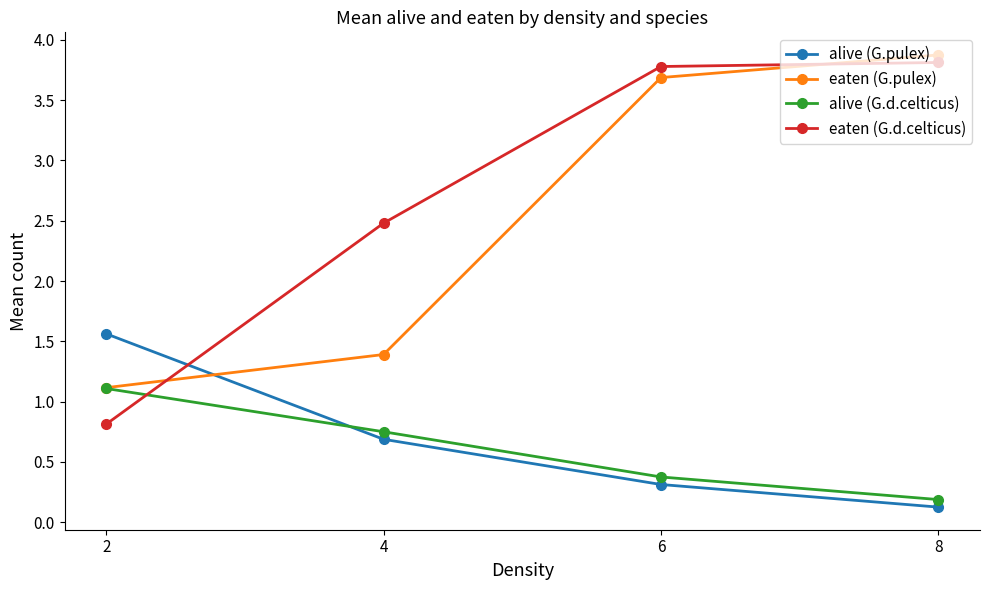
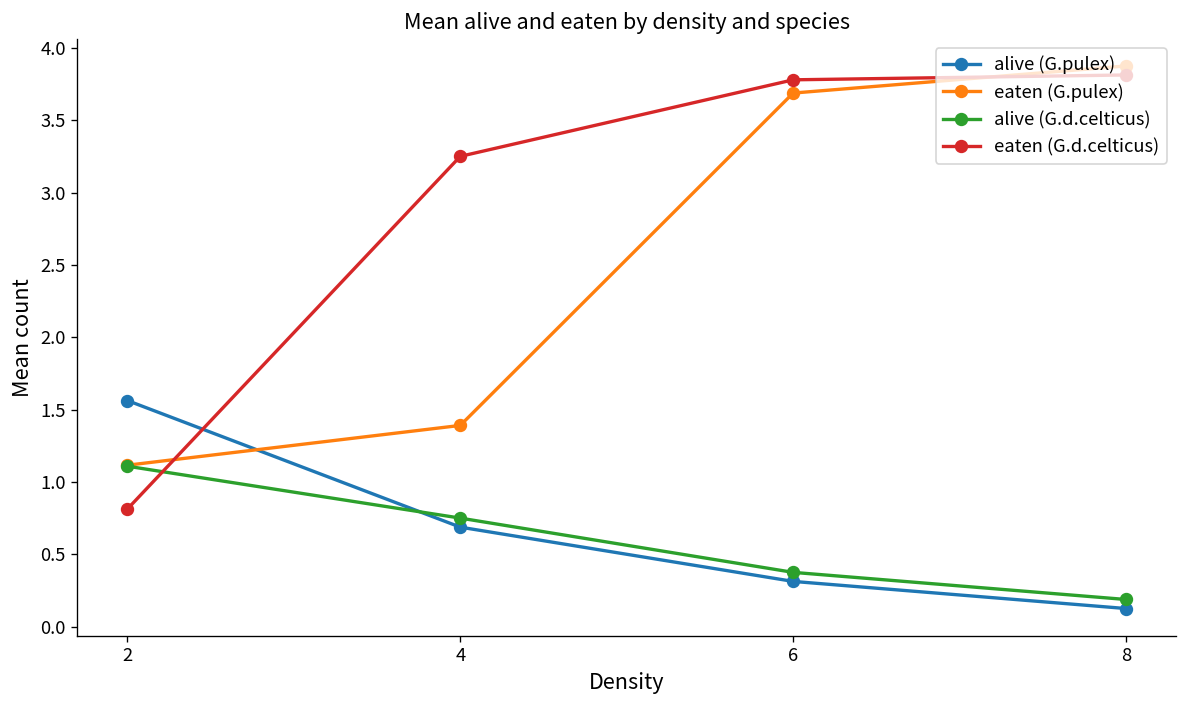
eaten (G.d.celticus), 4: 2.48 -> 3.25
